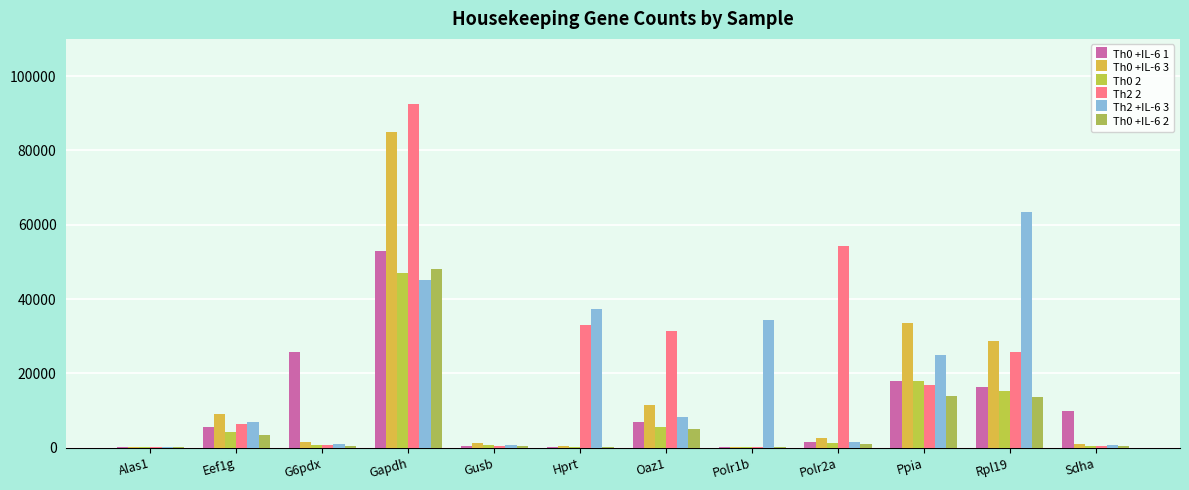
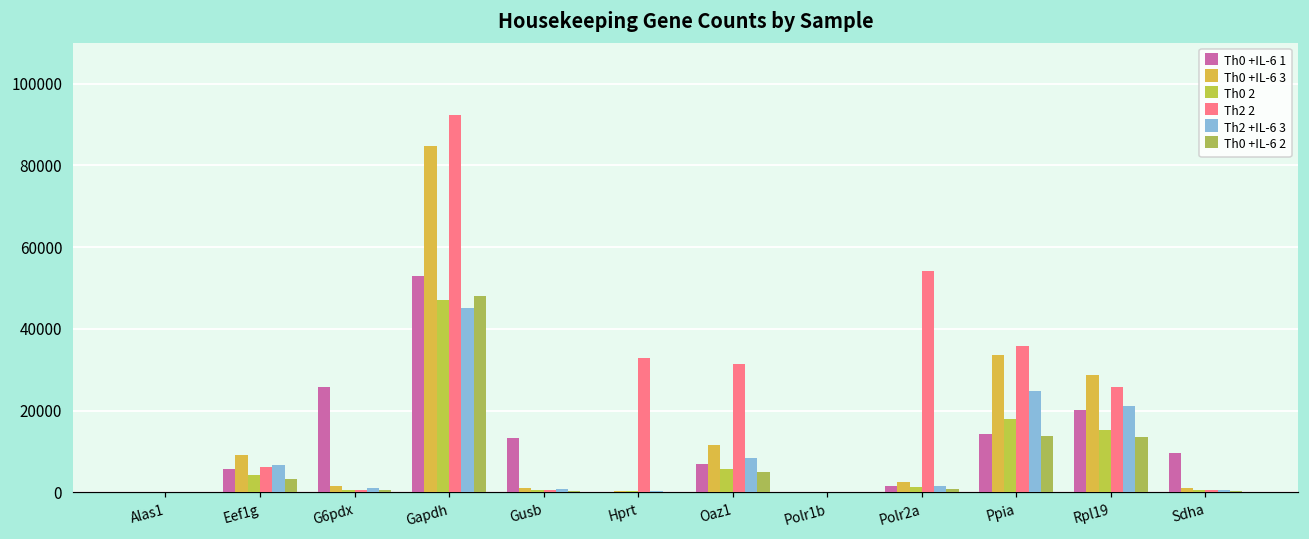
Th0 +IL-6 1, Gusb: 1000 -> 13000
Th2 +IL-6 3, Hprt: 37000 -> 0
Th2 +IL-6 3, Polr1b: 34000 -> 0
Th0 +IL-6 1, Ppia: 18000 -> 14000
Th2 2, Ppia: 17000 -> 36000
Th0 +IL-6 1, Rpl19: 16000 -> 20000
Th2 +IL-6 3, Rpl19: 63000 -> 21000
